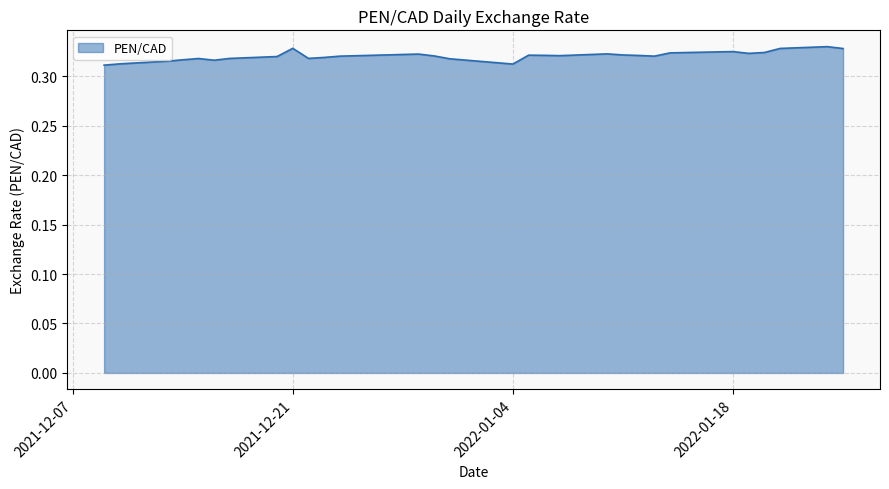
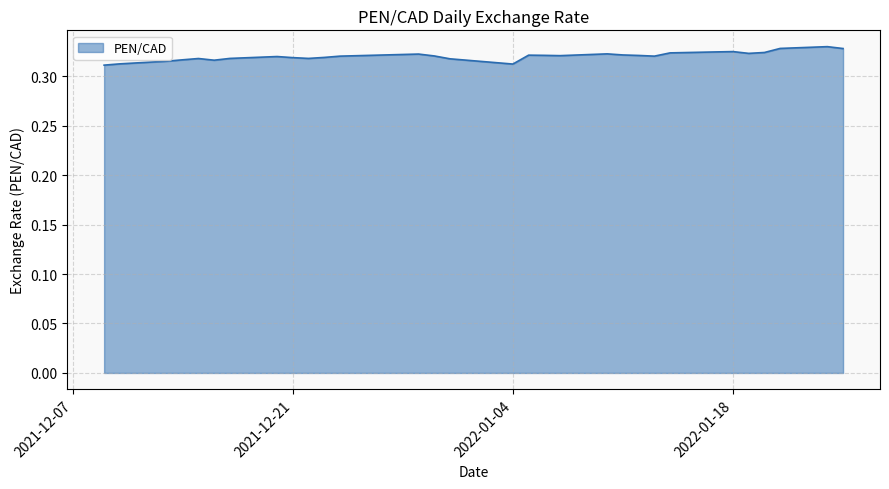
2021-12-21: 0.33 -> 0.32
